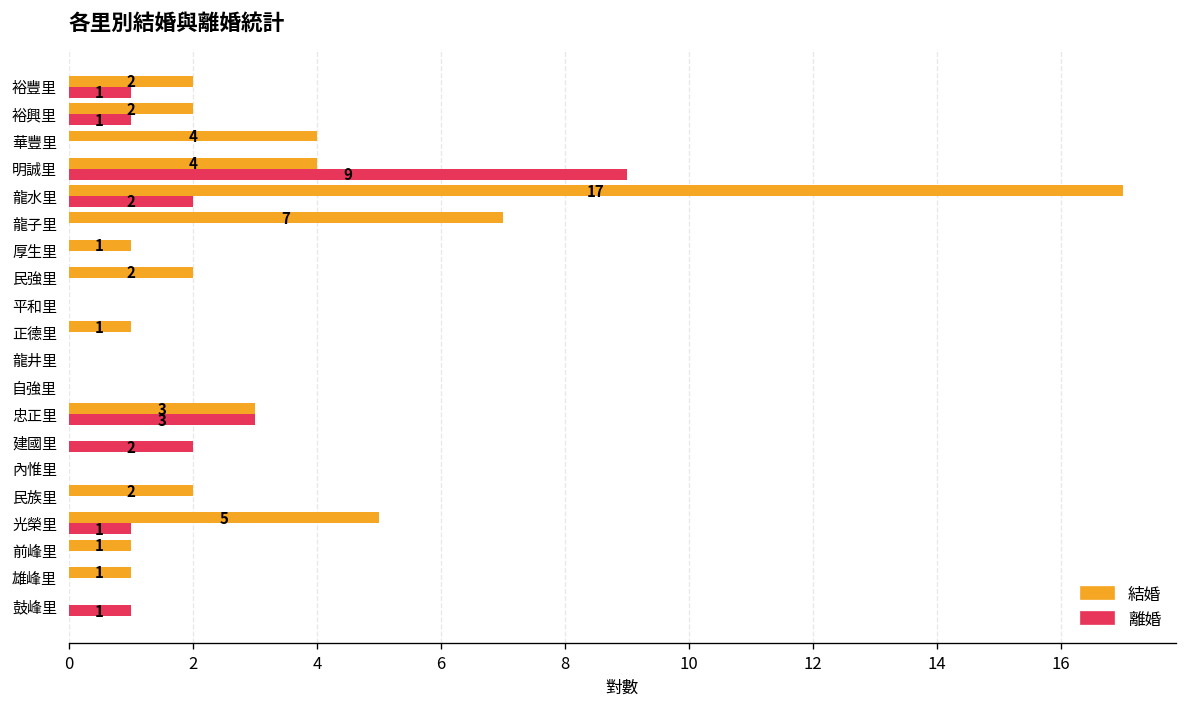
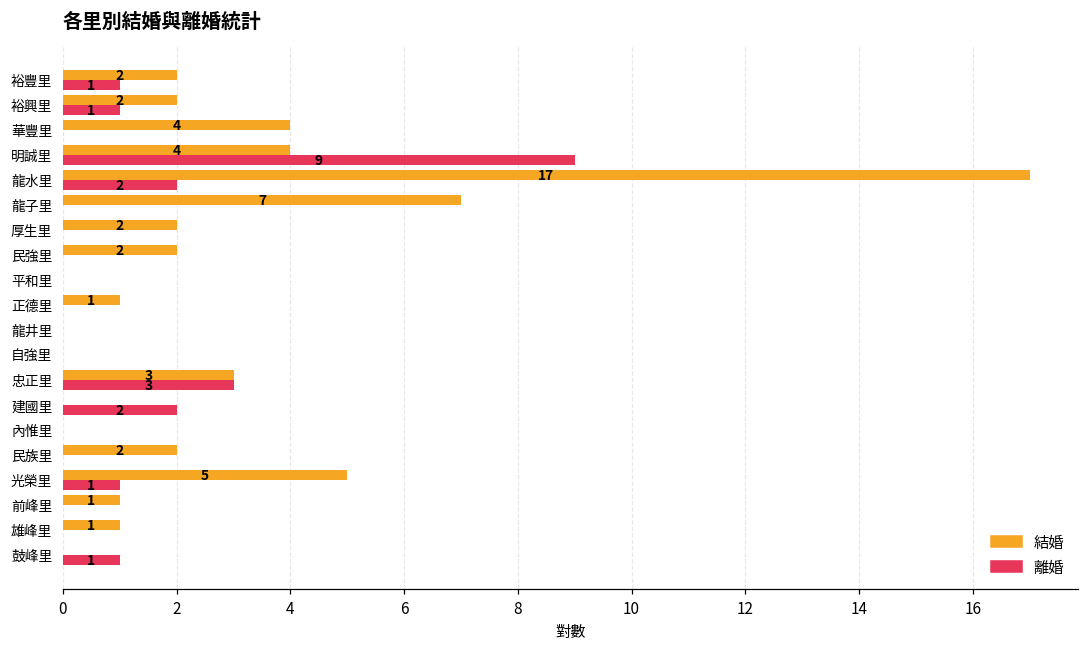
結婚, 厚生里: 1 -> 2
